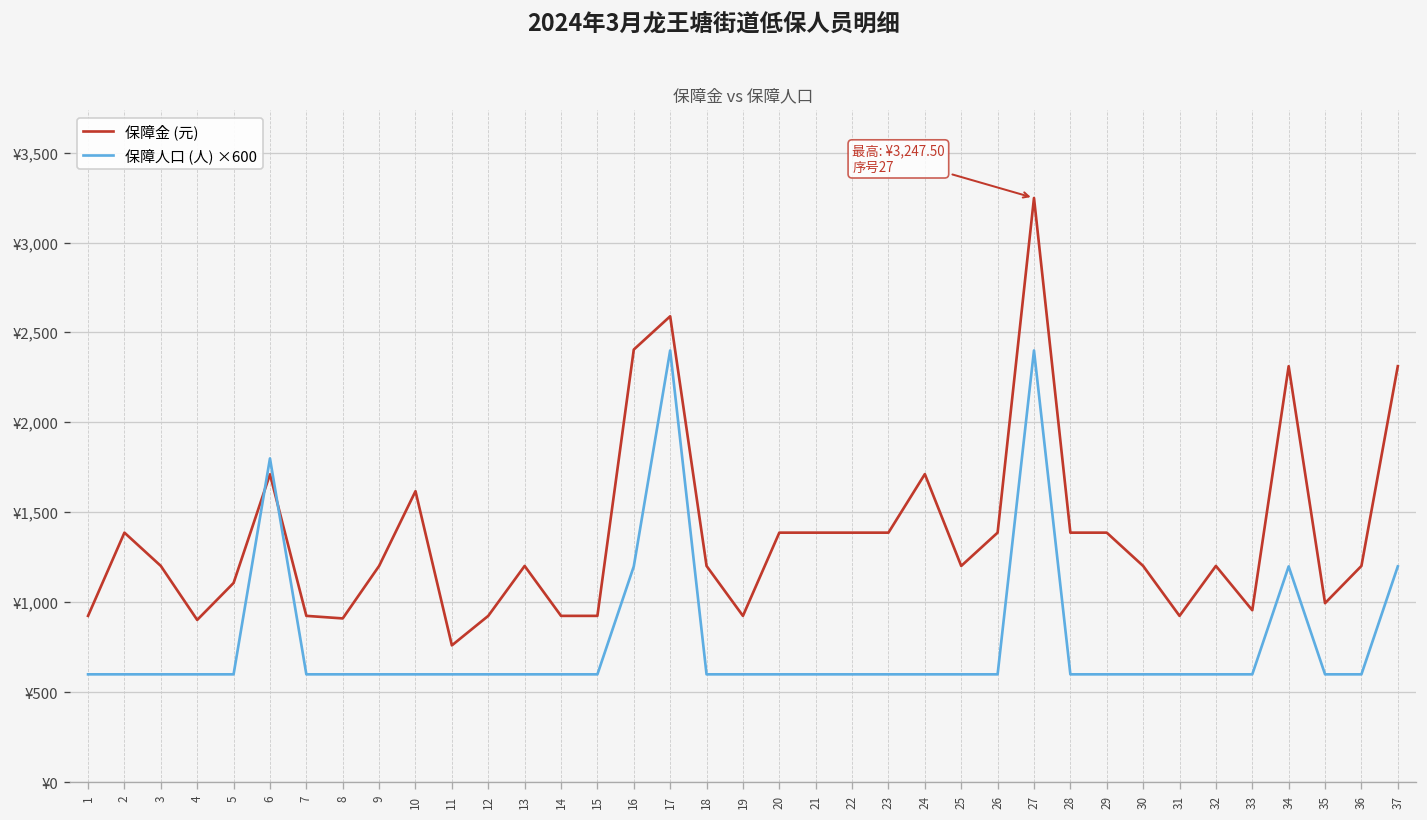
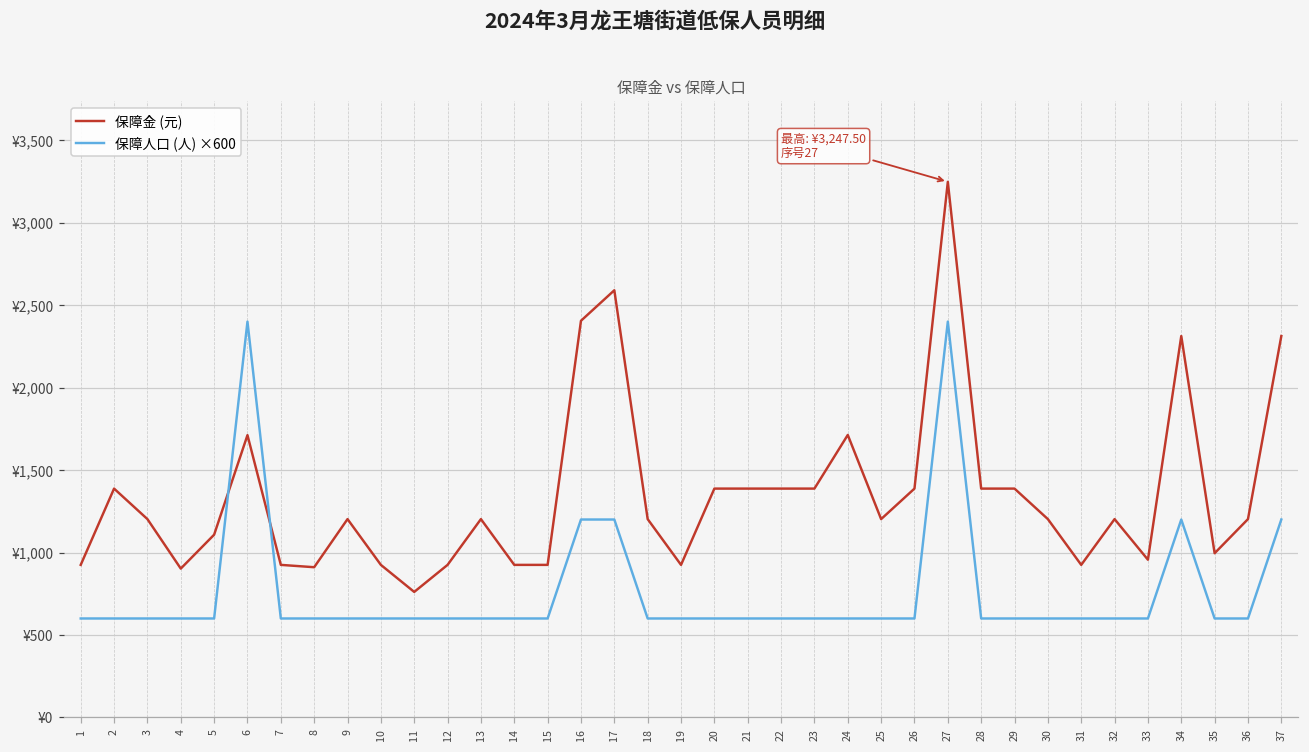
保障人口 (人) ×600, 6: ¥1,800 -> ¥2,400
保障金 (元), 10: ¥1,620 -> ¥930
保障人口 (人) ×600, 17: ¥2,400 -> ¥1,200
